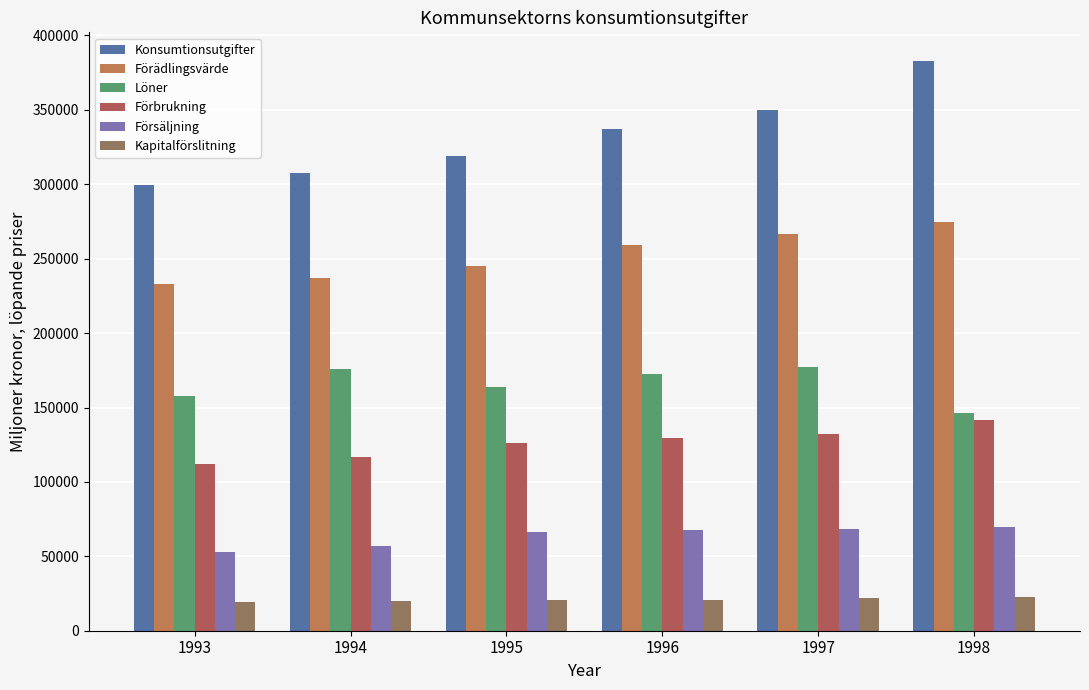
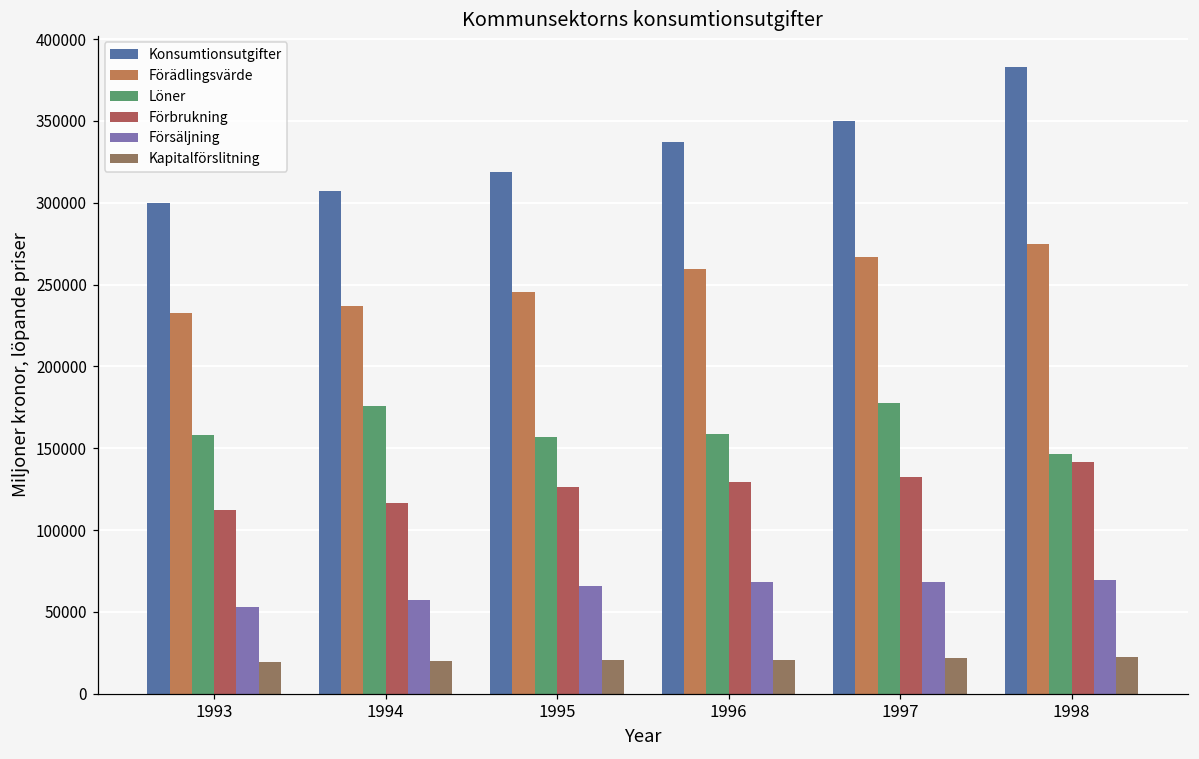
Löner, 1995: 164000 -> 157000
Löner, 1996: 173000 -> 159000
